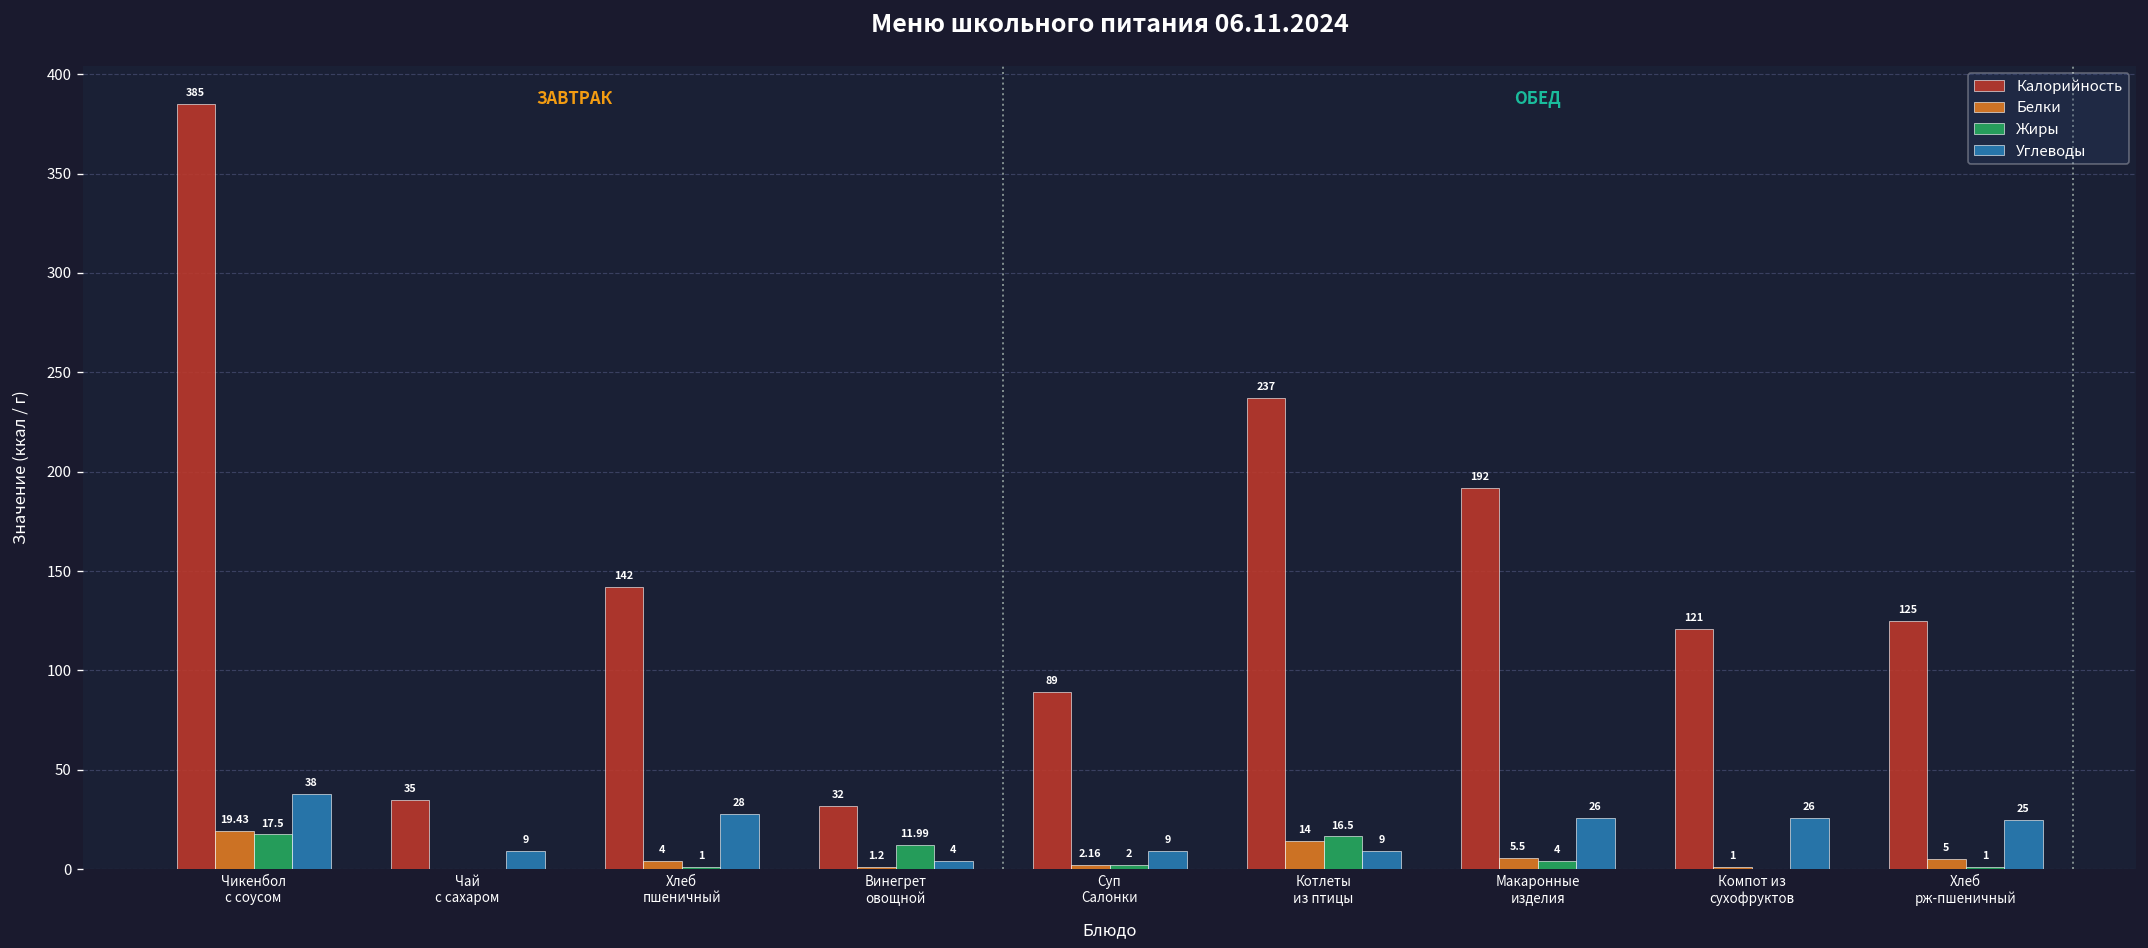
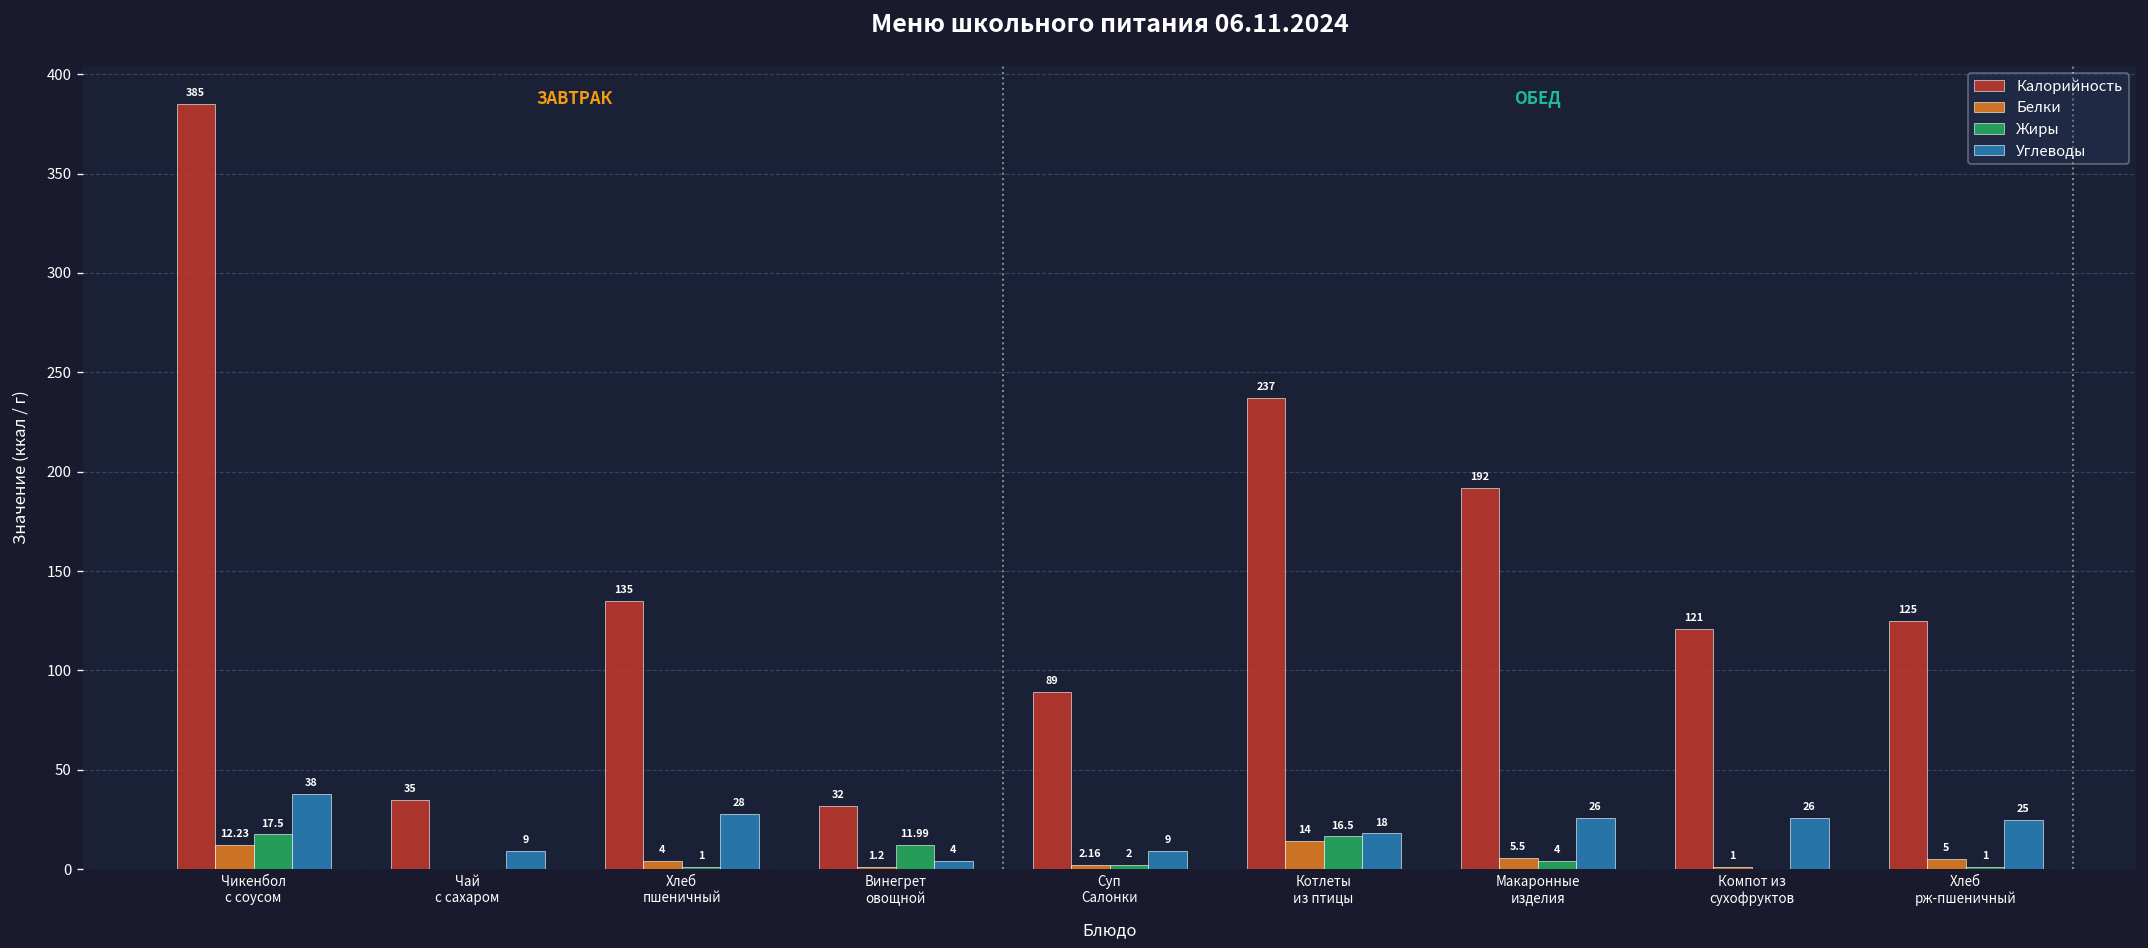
Белки, Чикенбол с соусом: 19.43 -> 12.23
Калорийность, Хлеб пшеничный: 142 -> 135
Углеводы, Котлеты из птицы: 9 -> 18
